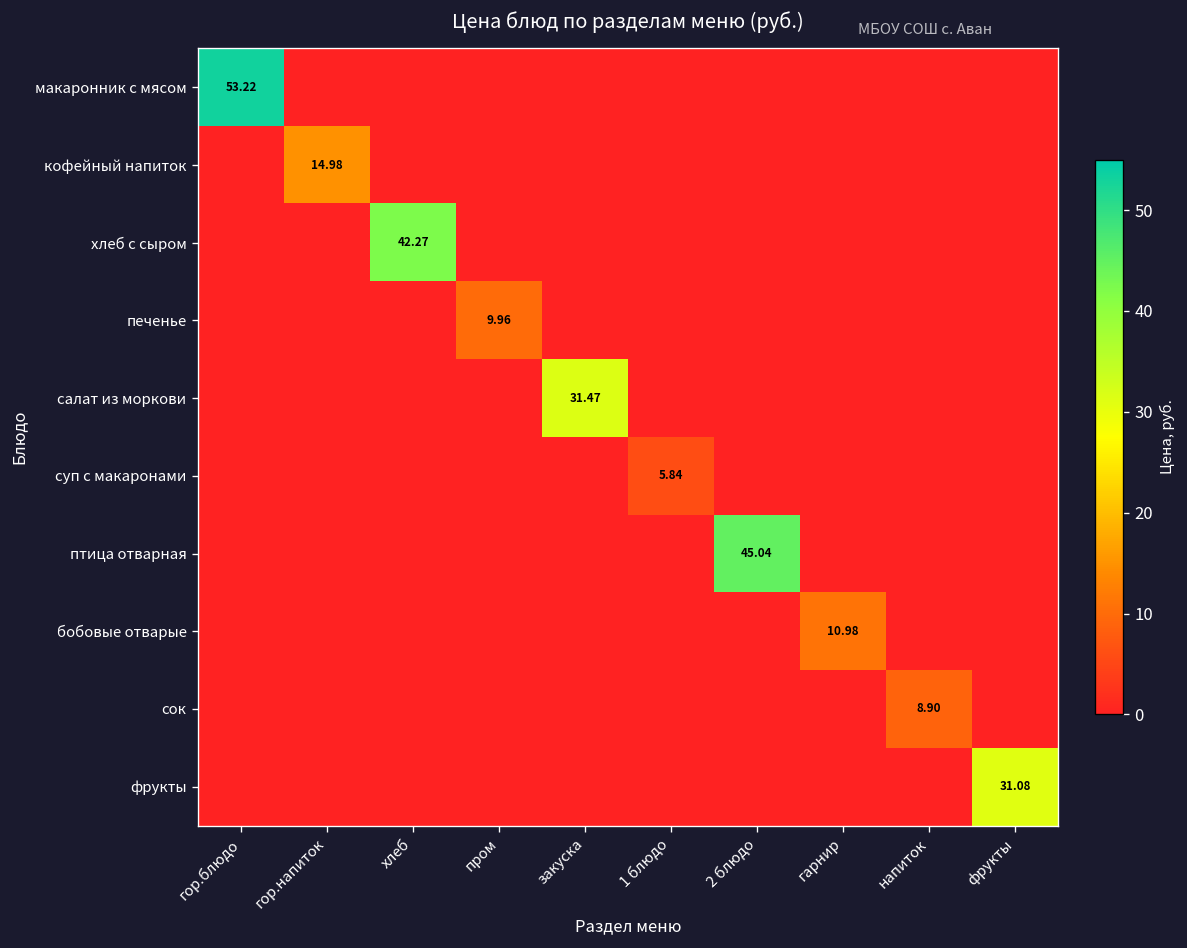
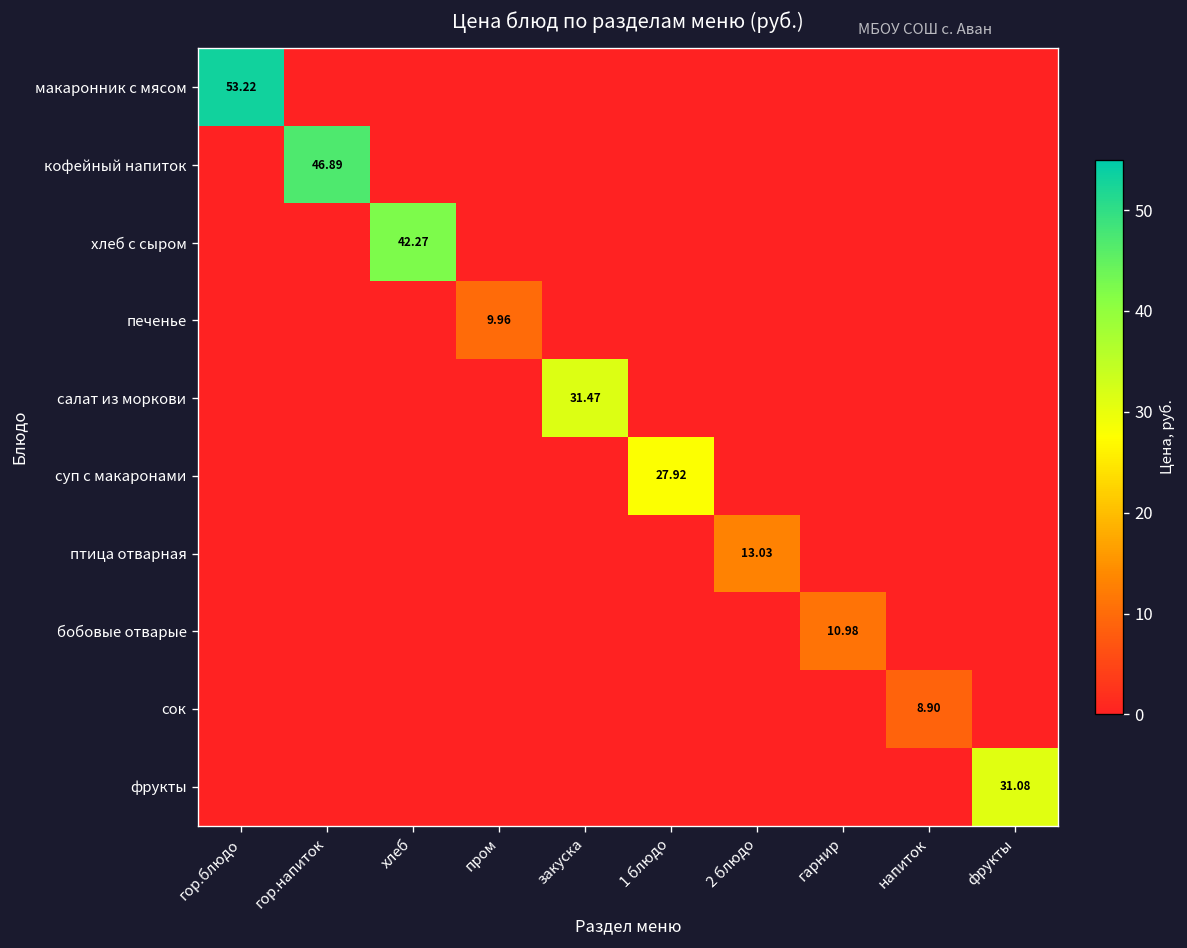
кофейный напиток, гор.напиток: 14.98 -> 46.89
суп с макаронами, 1 блюдо: 5.84 -> 27.92
птица отварная, 2 блюдо: 45.04 -> 13.03
